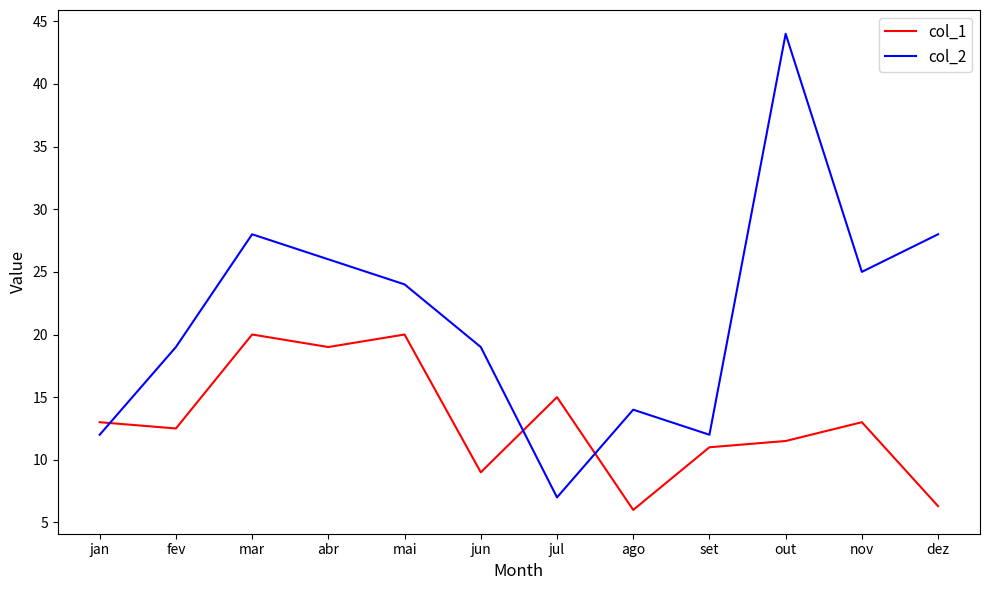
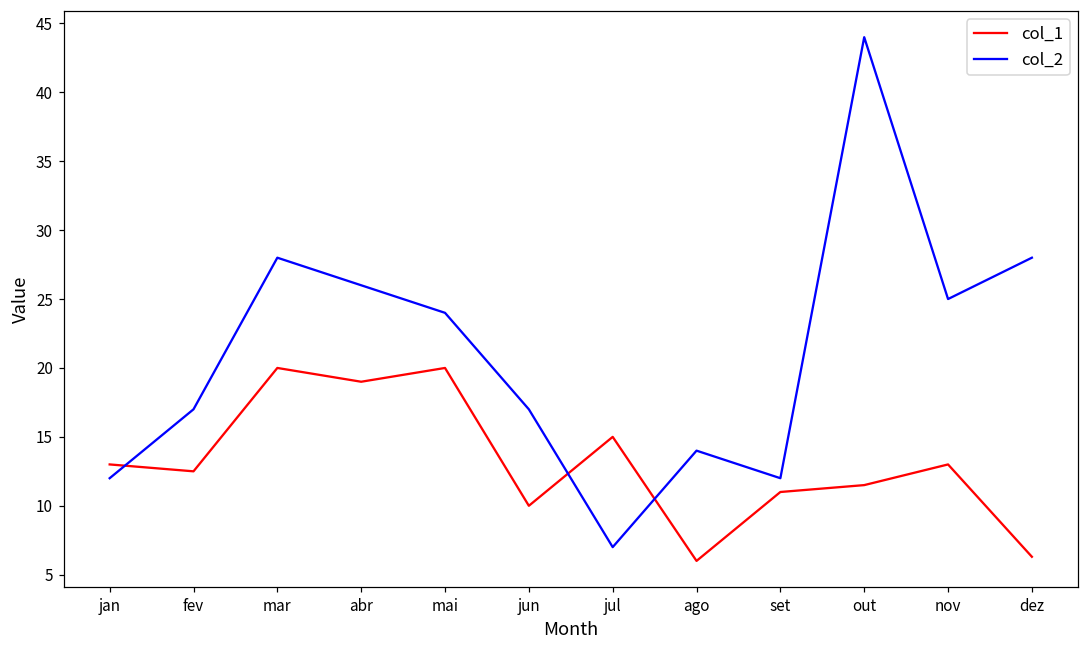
col_2, fev: 19 -> 17
col_1, jun: 9 -> 10
col_2, jun: 19 -> 17
